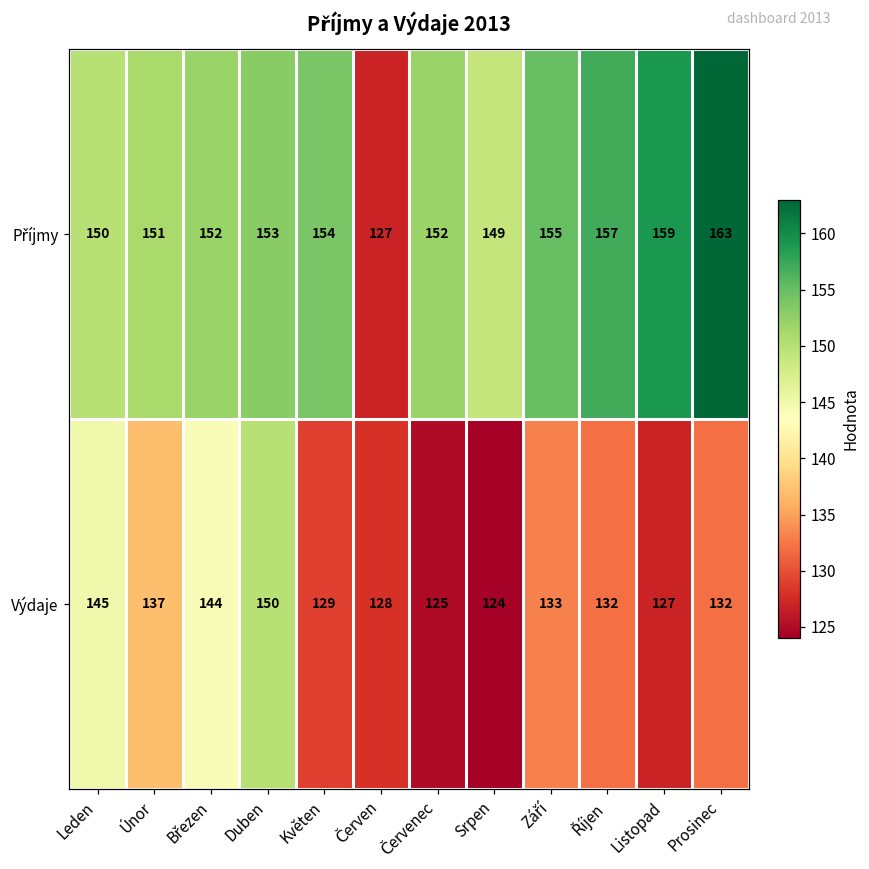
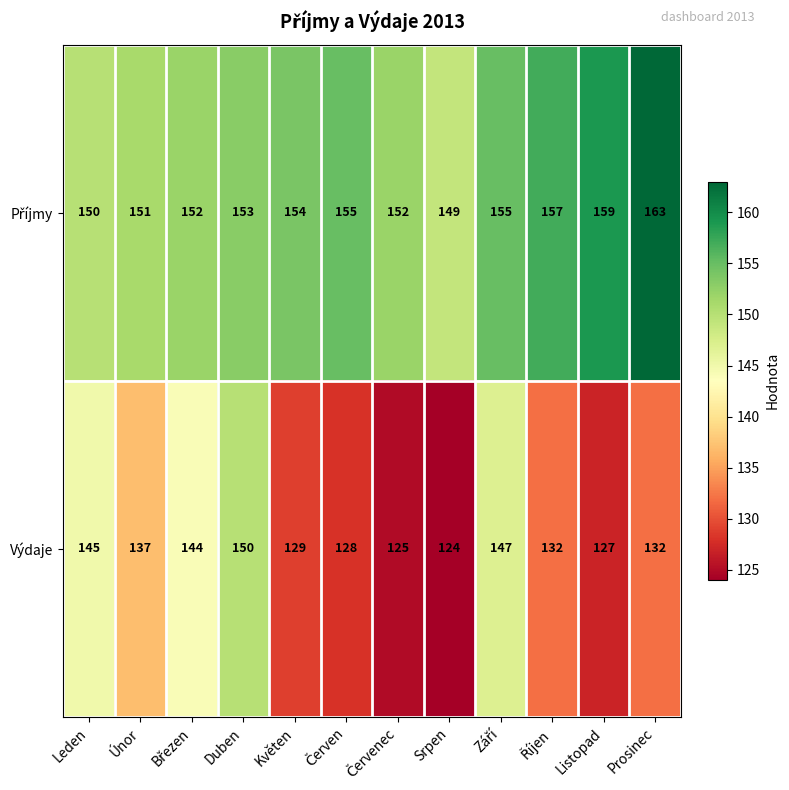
Příjmy, Červen: 127 -> 155
Výdaje, Září: 133 -> 147
